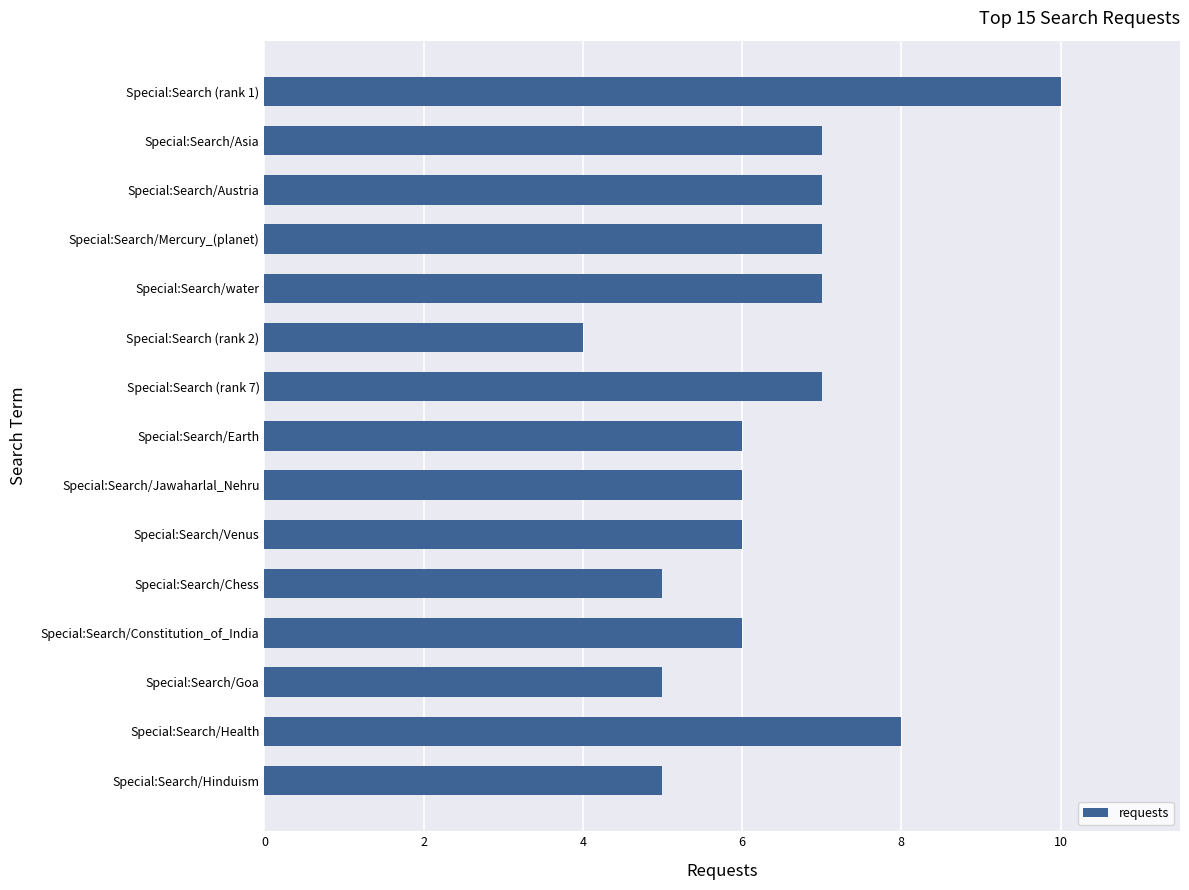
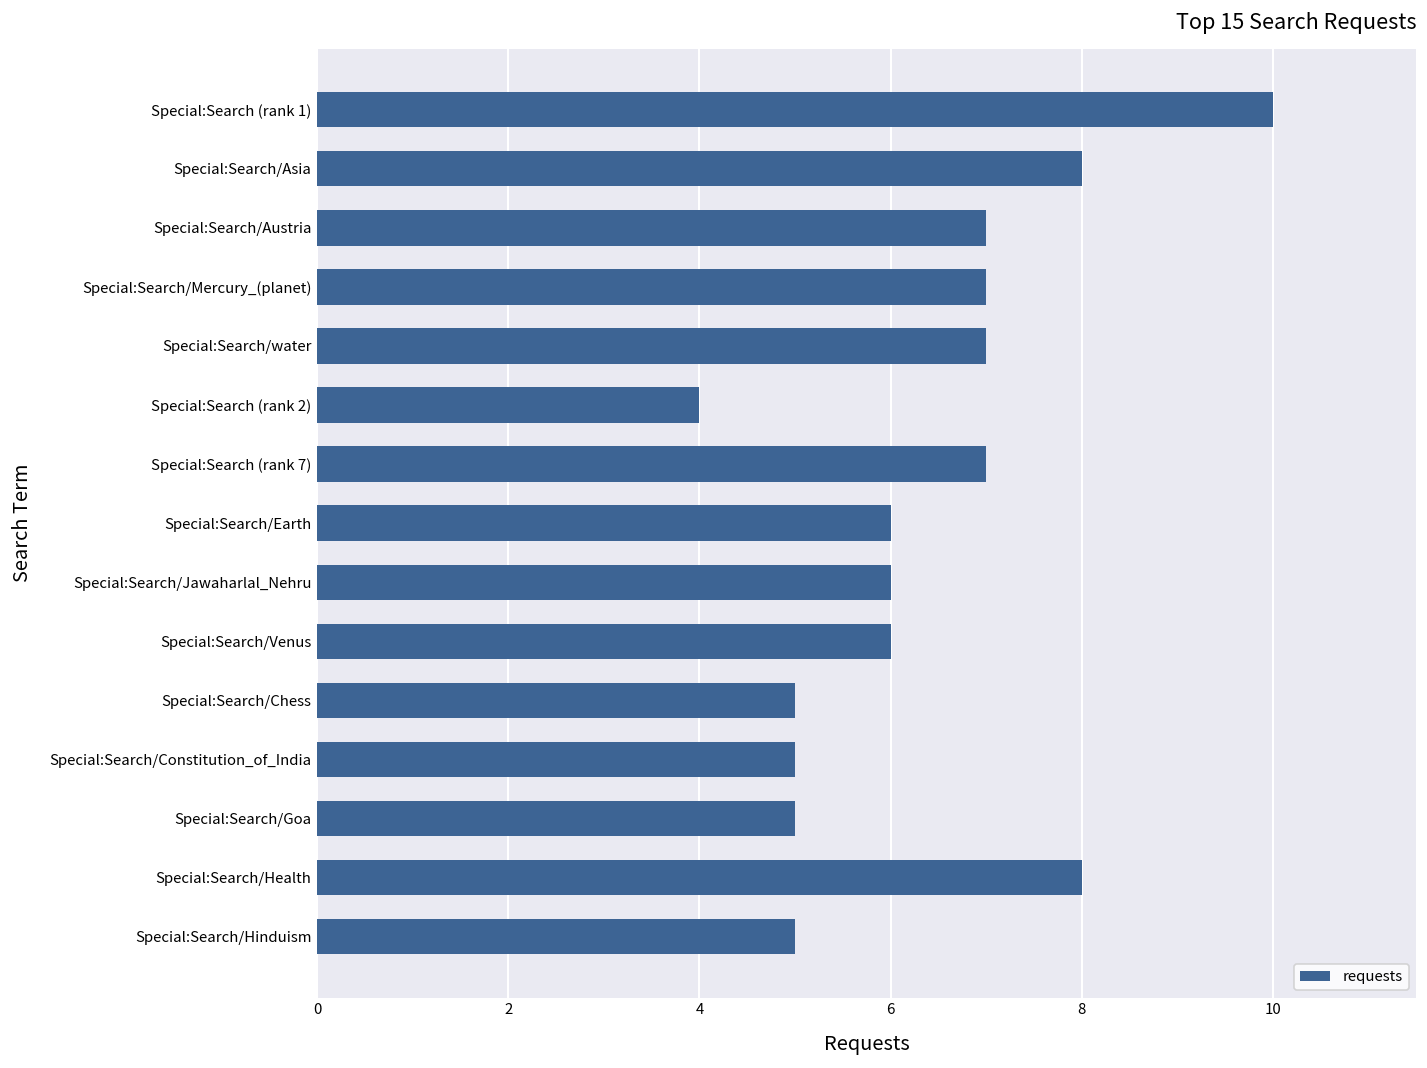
Special:Search/Asia: 7 -> 8
Special:Search/Constitution_of_India: 6 -> 5
